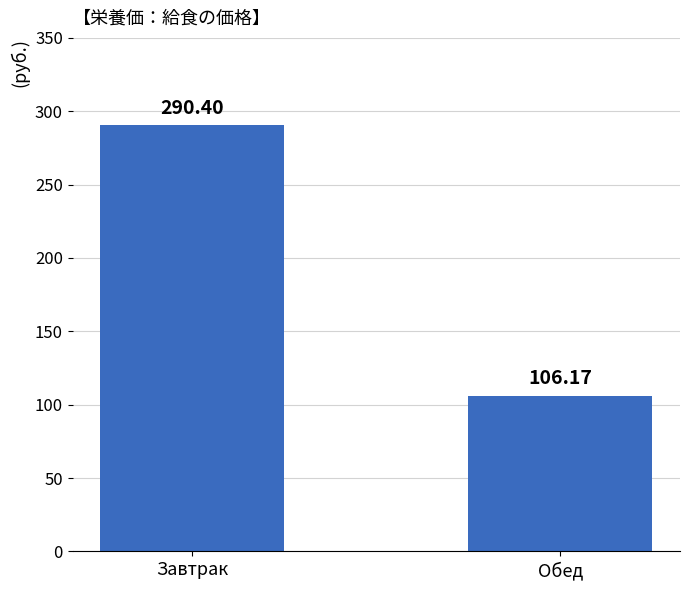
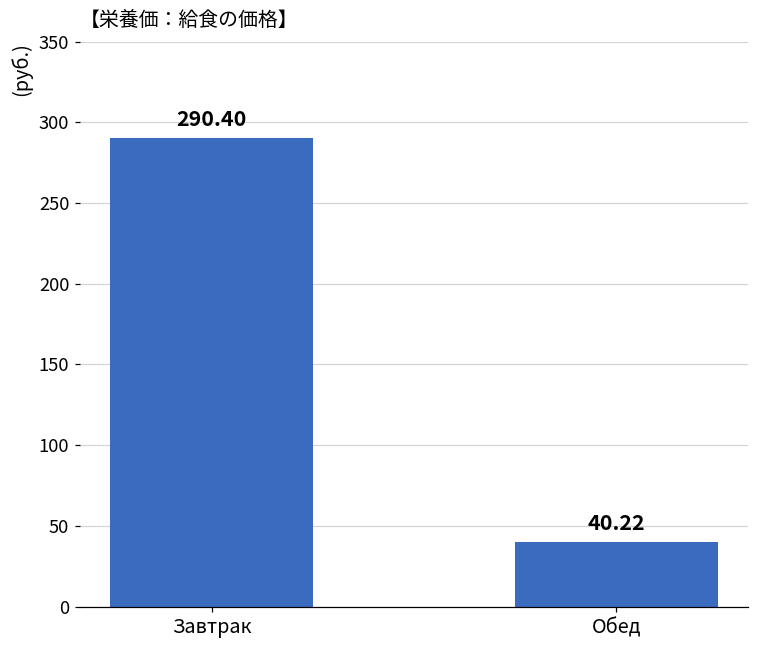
Обед: 106.17 -> 40.22
